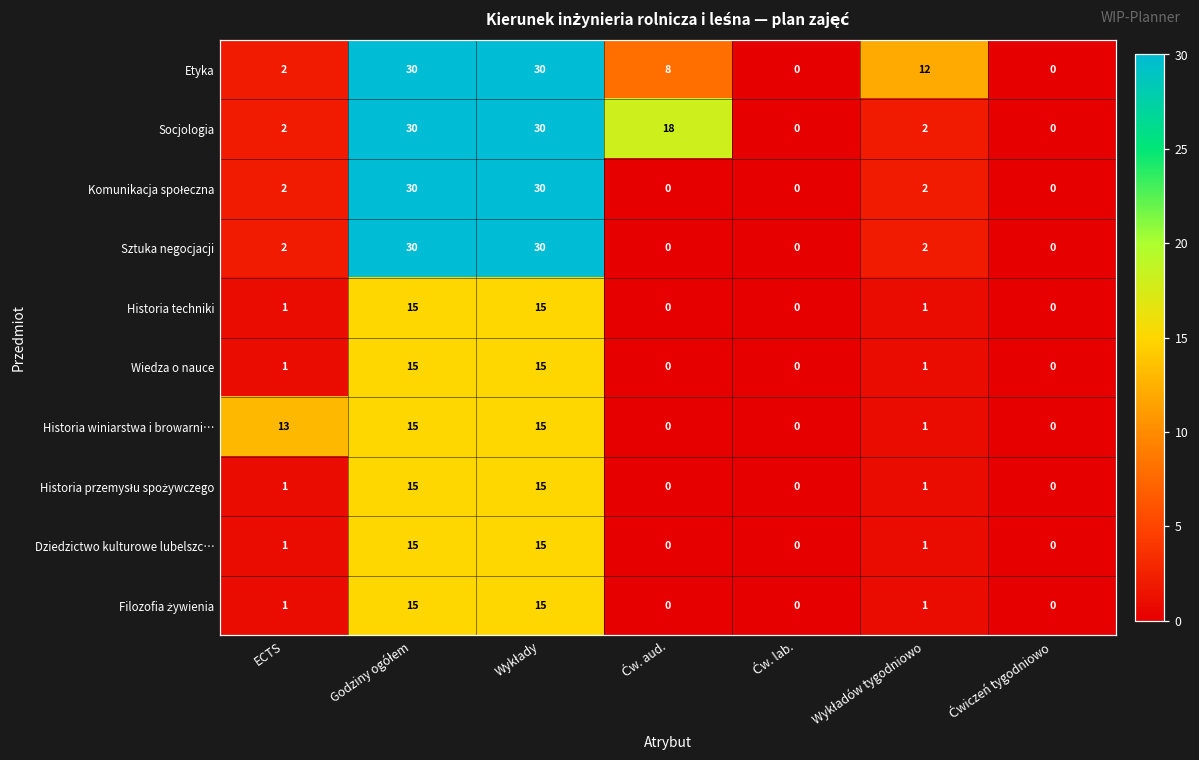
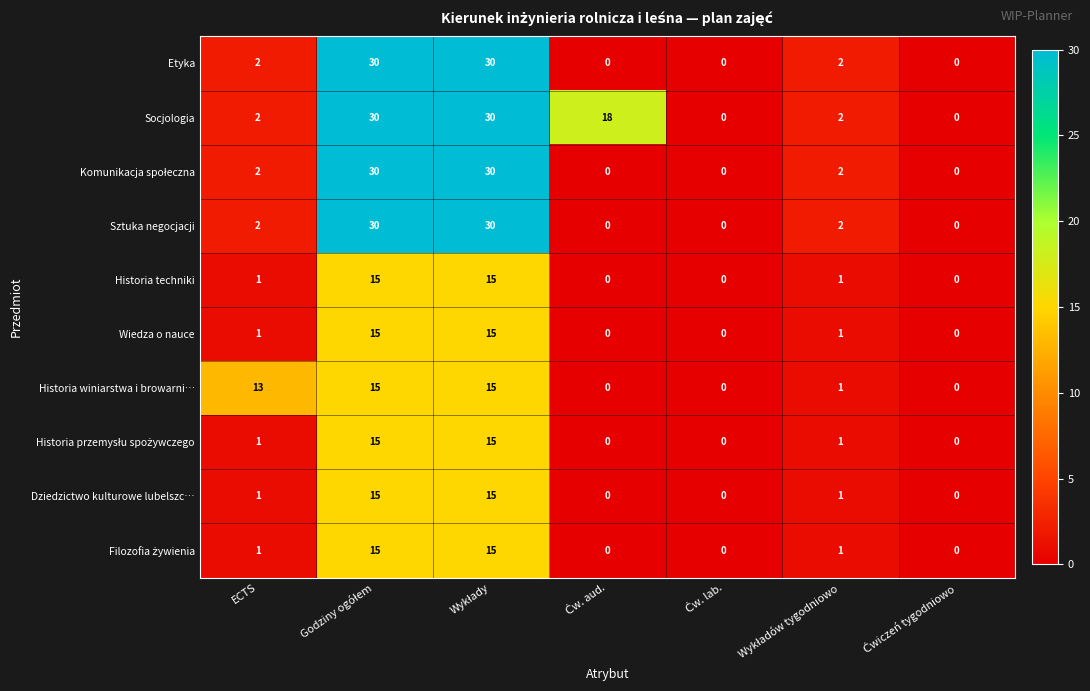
Etyka, Ćw. aud.: 8 -> 0
Etyka, Wykładów tygodniowo: 12 -> 2
